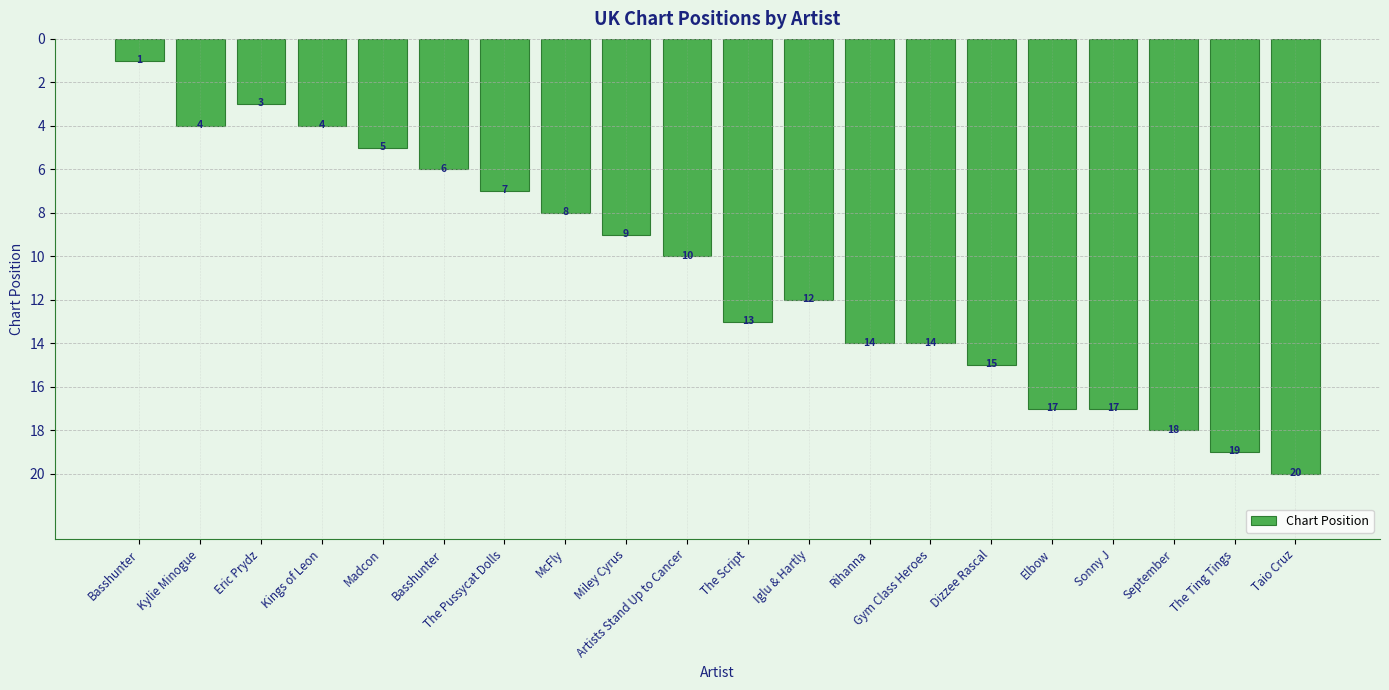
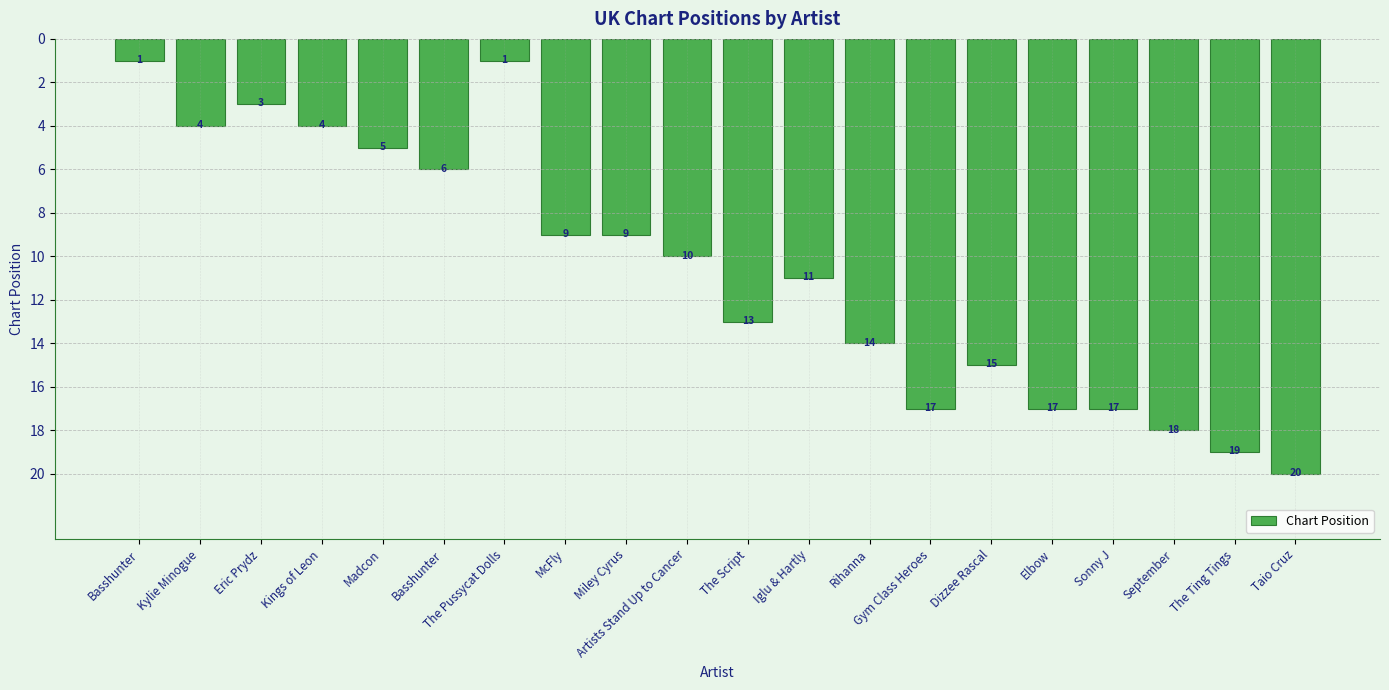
The Pussycat Dolls: 7 -> 1
McFly: 8 -> 9
Iglu & Hartly: 12 -> 11
Gym Class Heroes: 14 -> 17
